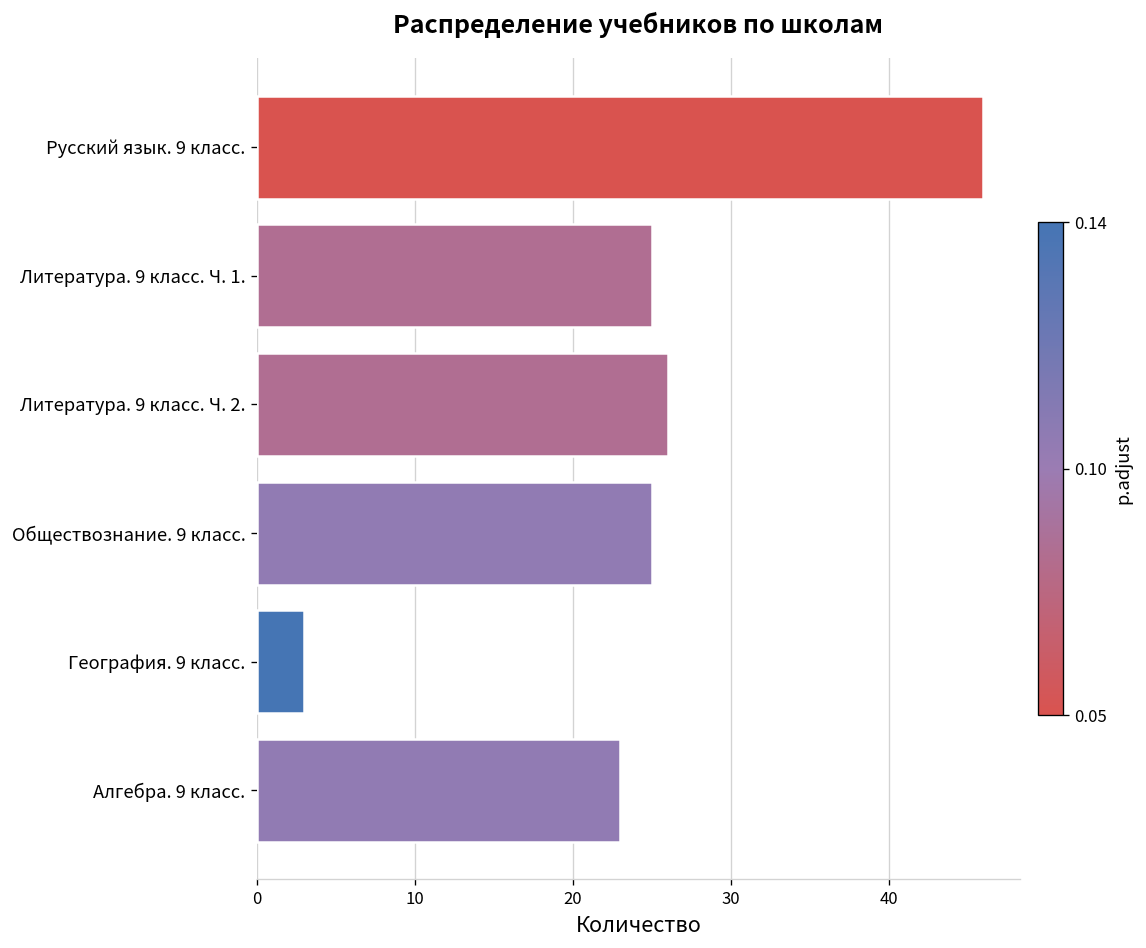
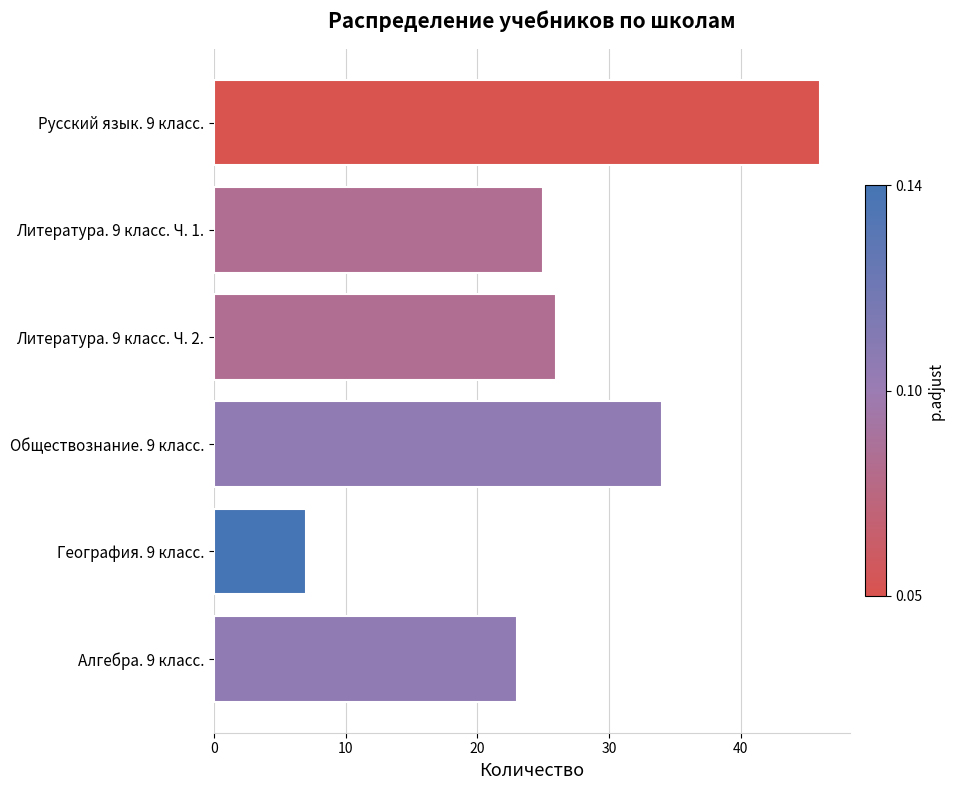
Обществознание. 9 класс.: 25 -> 34
География. 9 класс.: 3 -> 7
